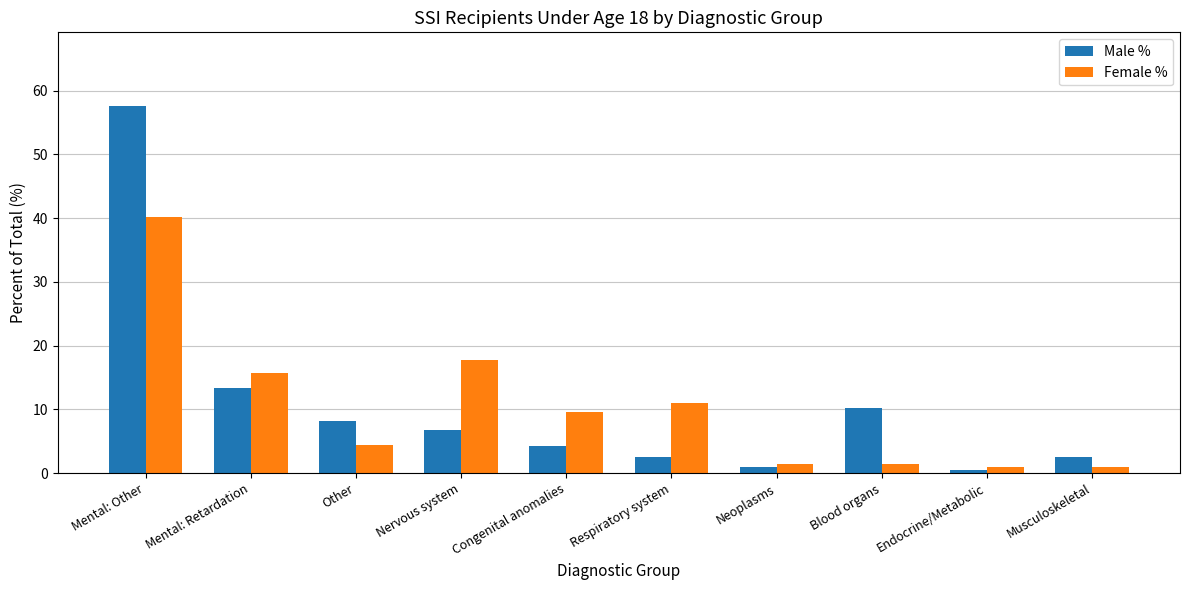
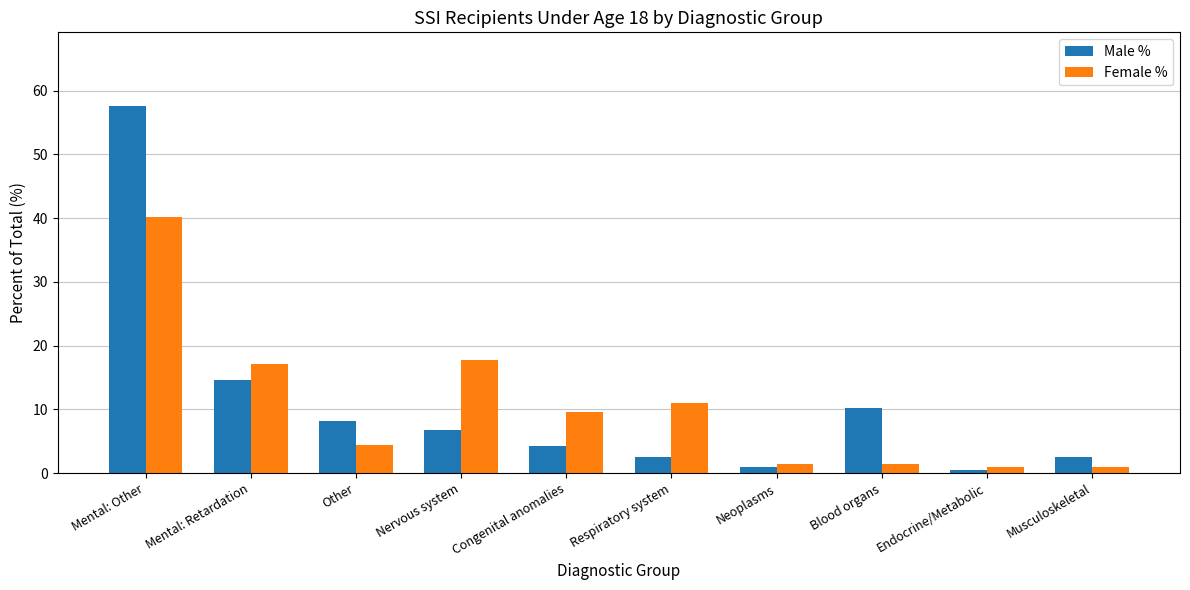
Male %, Mental: Retardation: 13 -> 15
Female %, Mental: Retardation: 16 -> 17
